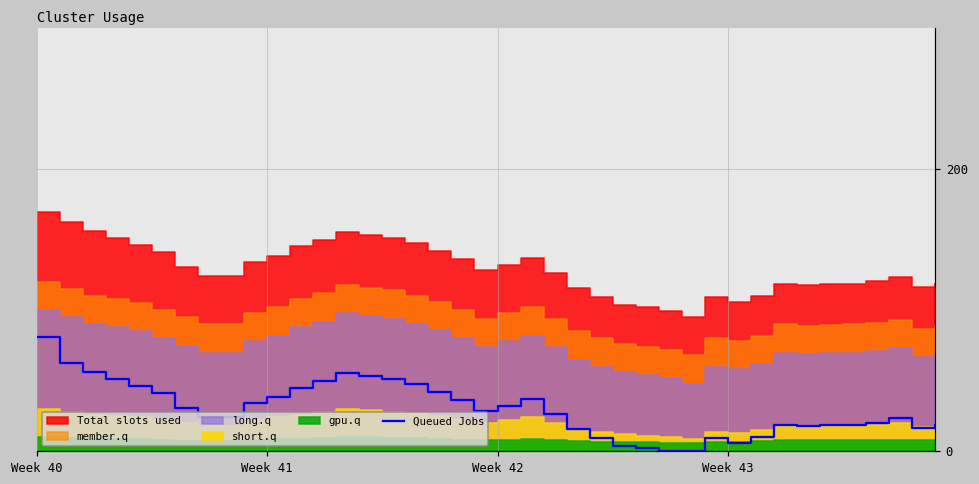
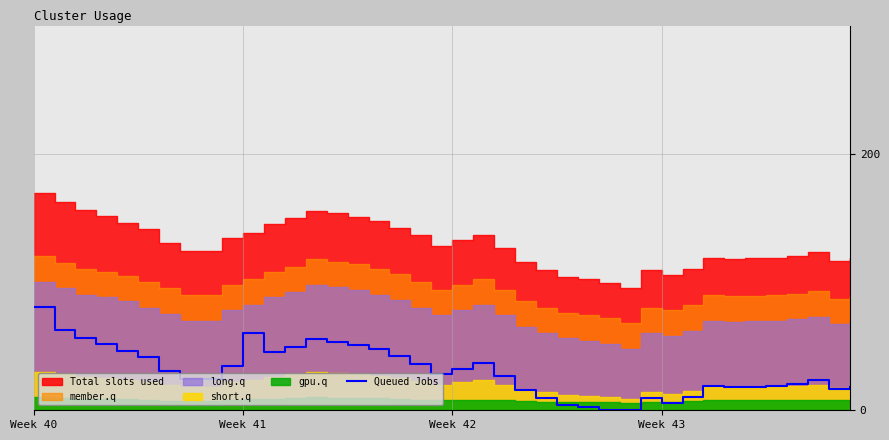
Queued Jobs, Week 41: 38 -> 60
